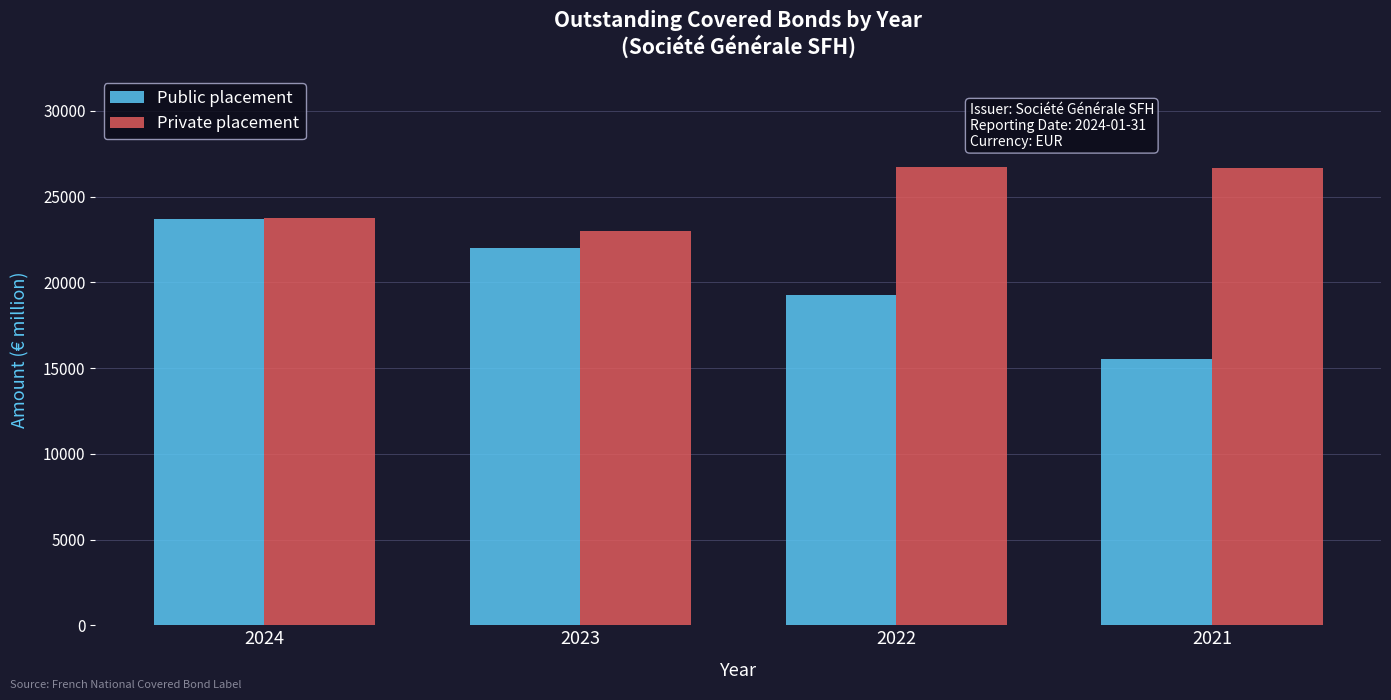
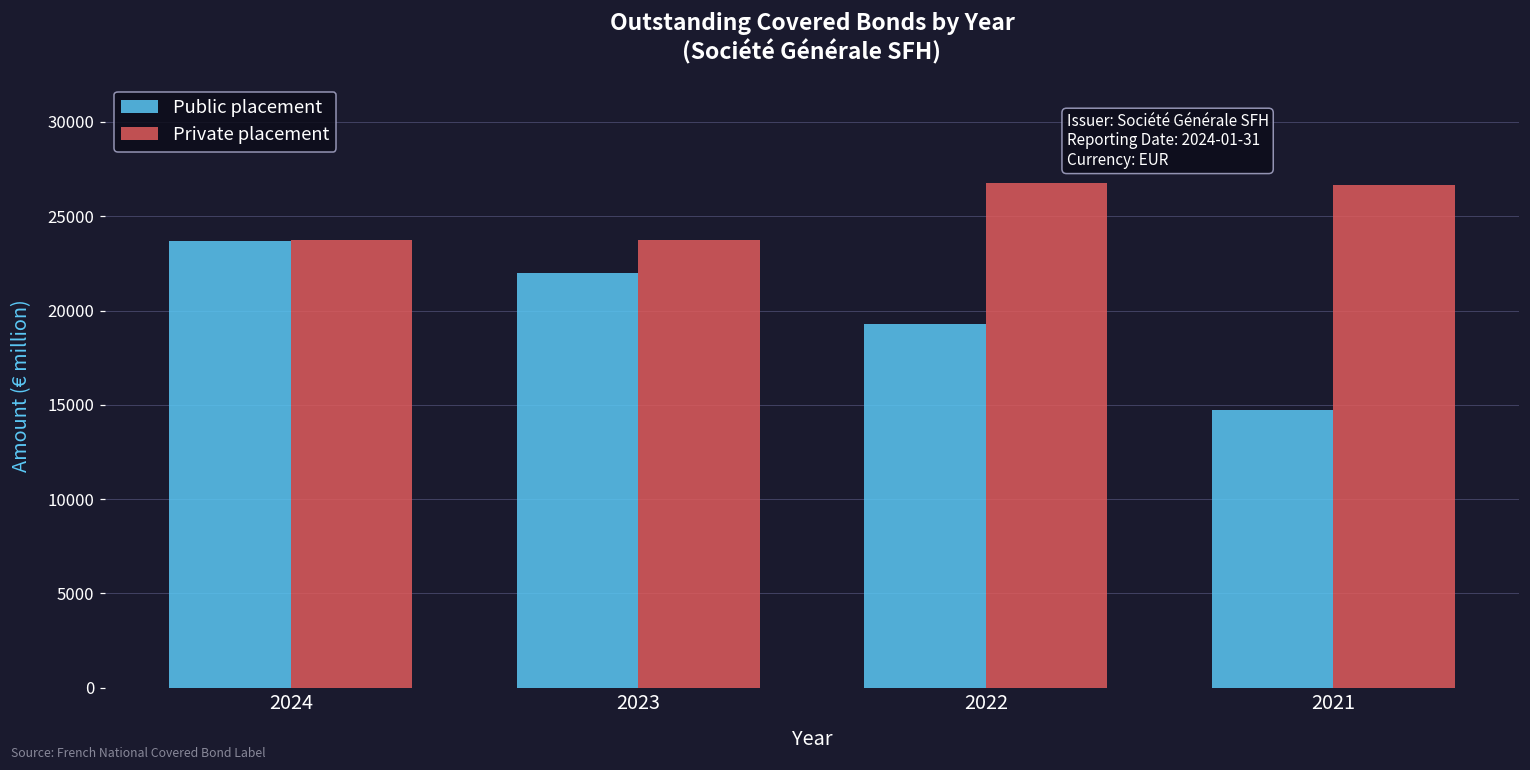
Private placement, 2023: 23000 -> 23700
Public placement, 2021: 15500 -> 14800
